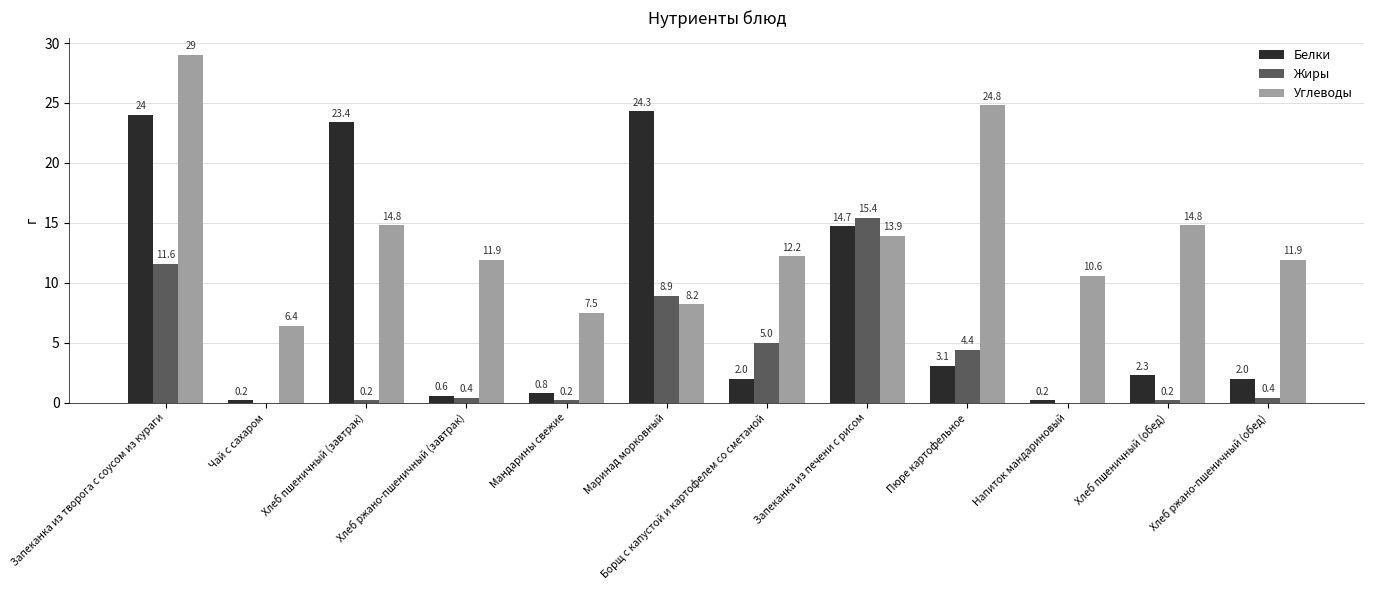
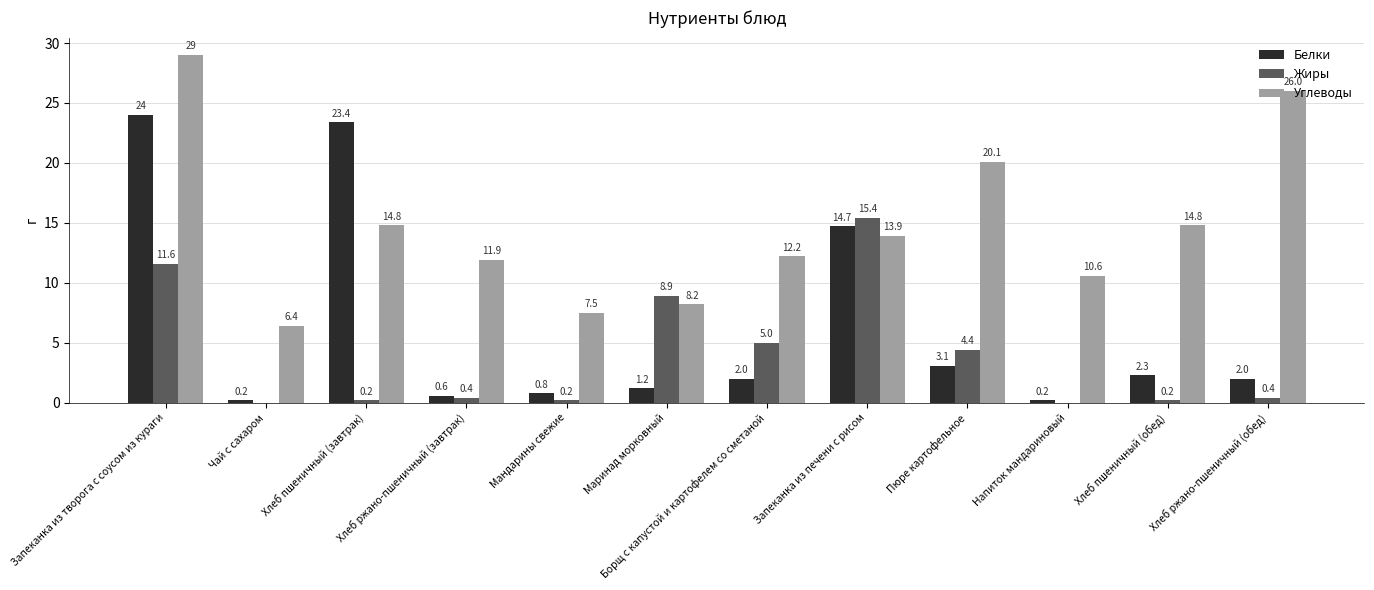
Белки, Маринад морковный: 24.3 -> 1.2
Углеводы, Пюре картофельное: 24.8 -> 20.1
Углеводы, Хлеб ржано-пшеничный (обед): 11.9 -> 26.0
